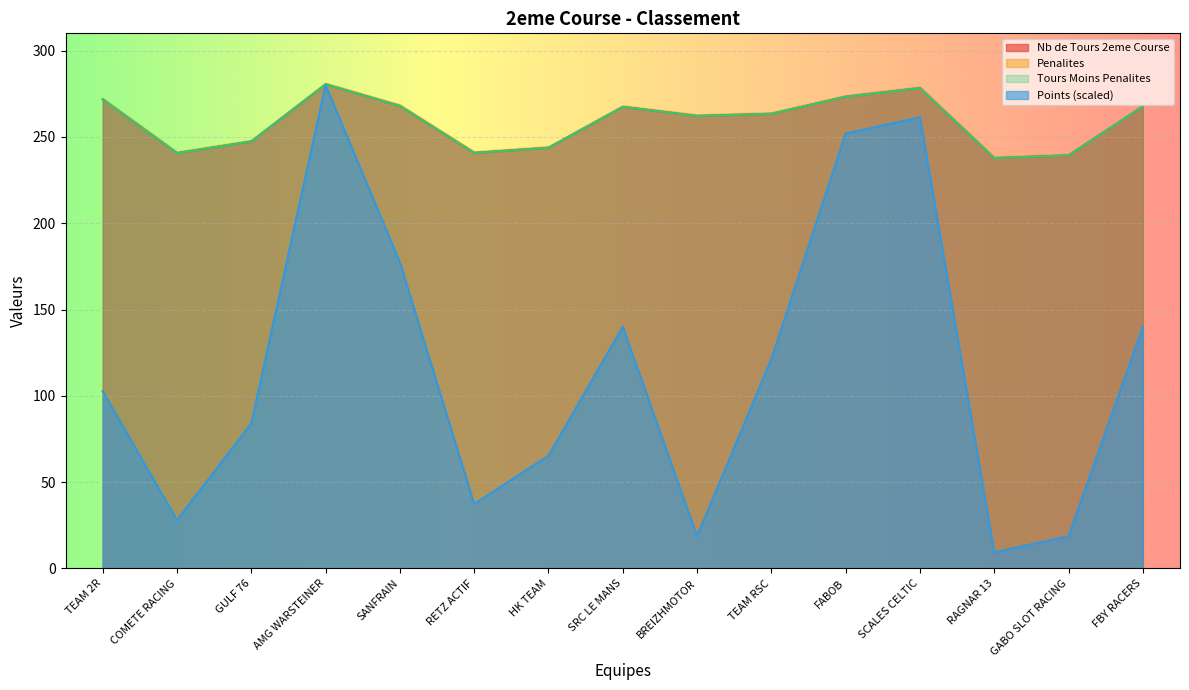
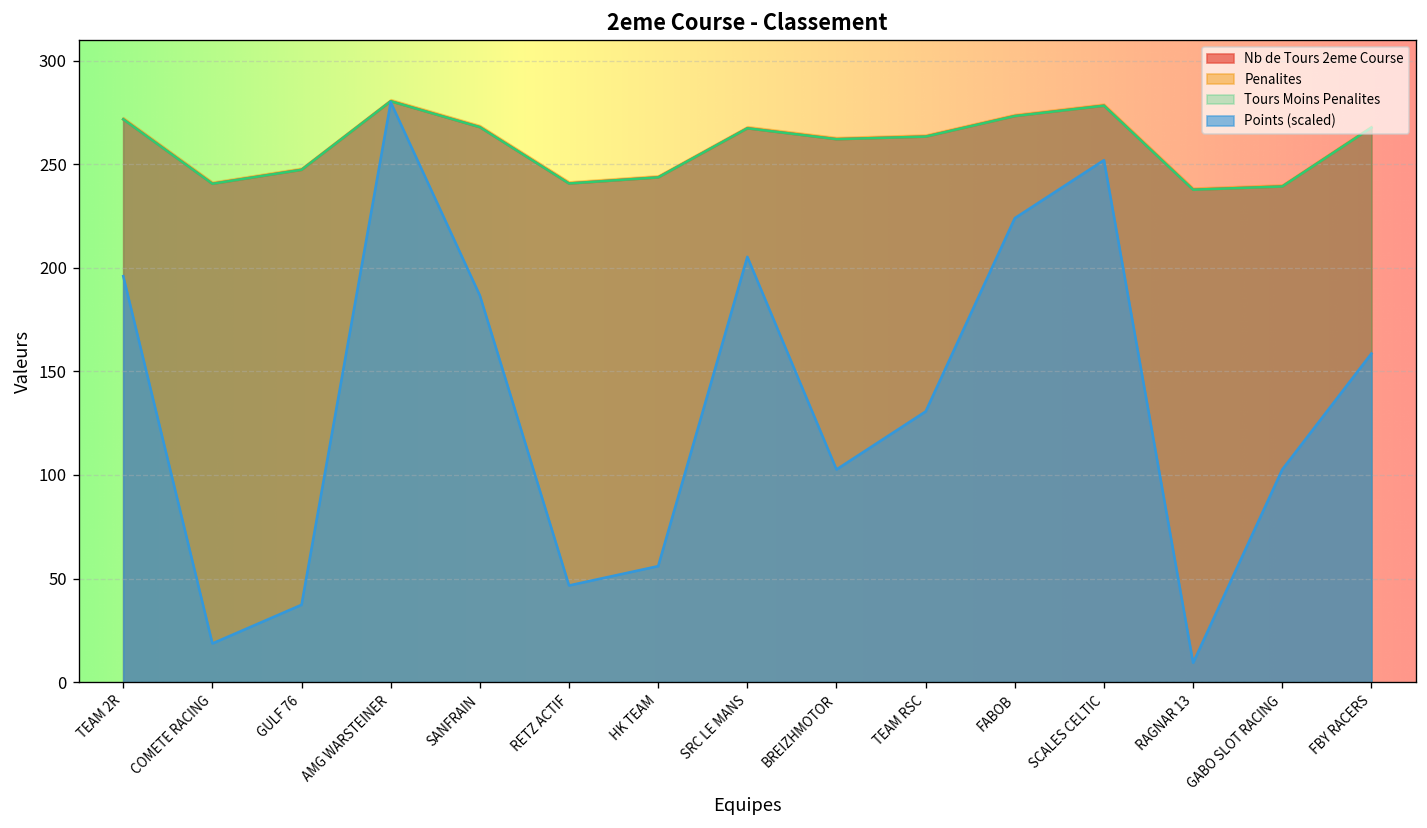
Points (scaled), TEAM 2R: 103 -> 196
Points (scaled), COMETE RACING: 28 -> 19
Points (scaled), GULF 76: 84 -> 37
Points (scaled), SANFRAIN: 177 -> 187
Points (scaled), RETZ ACTIF: 37 -> 47
Points (scaled), HK TEAM: 65 -> 56
Points (scaled), SRC LE MANS: 140 -> 205
Points (scaled), BREIZHMOTOR: 19 -> 103
Points (scaled), TEAM RSC: 121 -> 131
Points (scaled), FABOB: 252 -> 224
Points (scaled), SCALES CELTIC: 261 -> 252
Points (scaled), GABO SLOT RACING: 19 -> 103
Points (scaled), FBY RACERS: 140 -> 159
